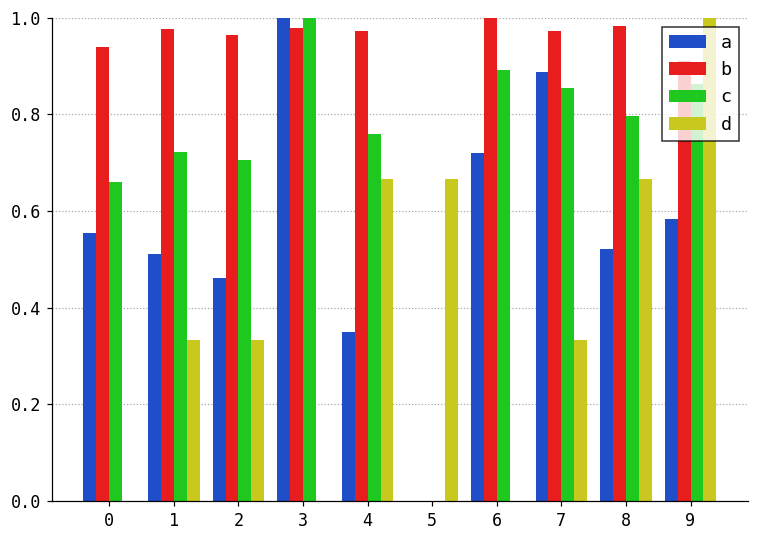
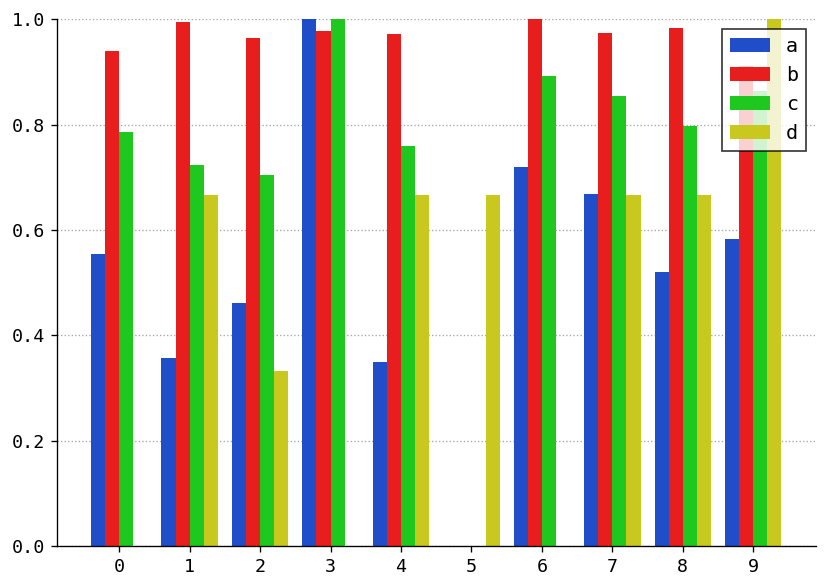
c, 0: 0.66 -> 0.79
a, 1: 0.51 -> 0.36
b, 1: 0.98 -> 0.99
d, 1: 0.33 -> 0.67
a, 7: 0.89 -> 0.67
d, 7: 0.33 -> 0.67
